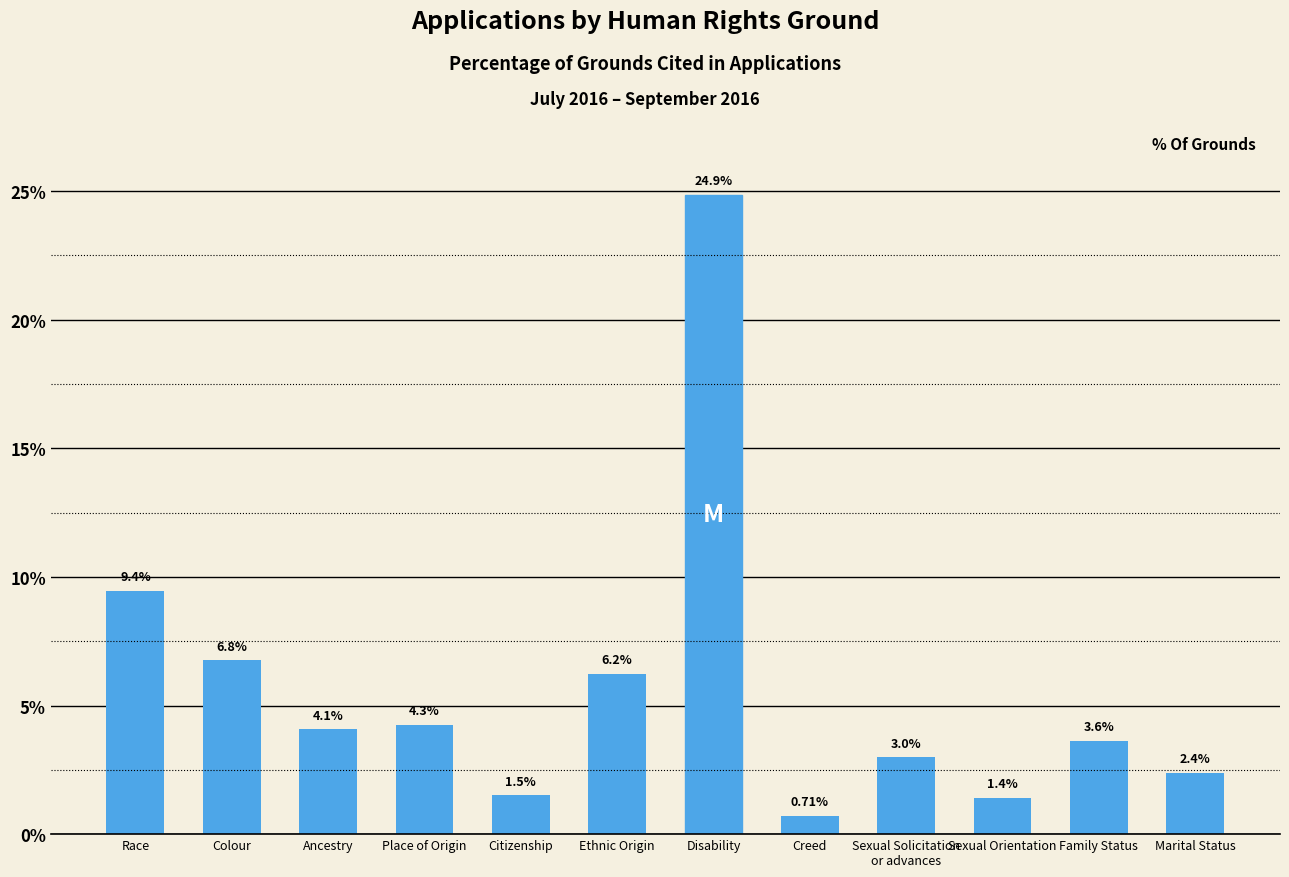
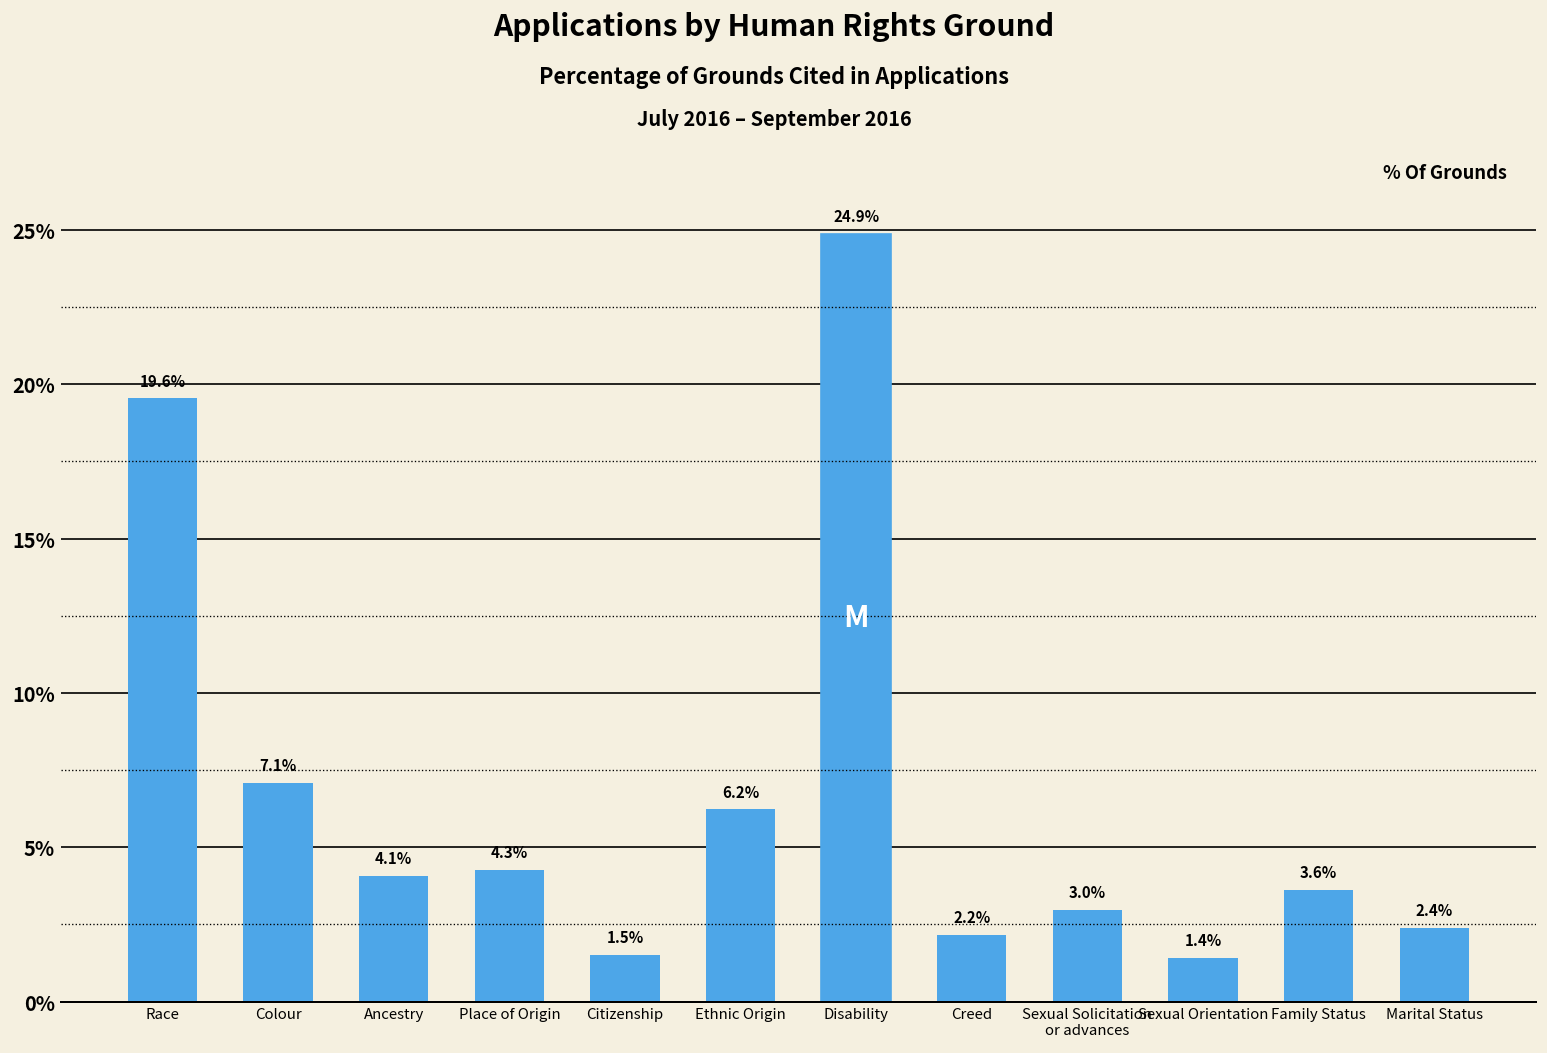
Race: 9.4% -> 19.6%
Colour: 6.8% -> 7.1%
Creed: 0.71% -> 2.2%
